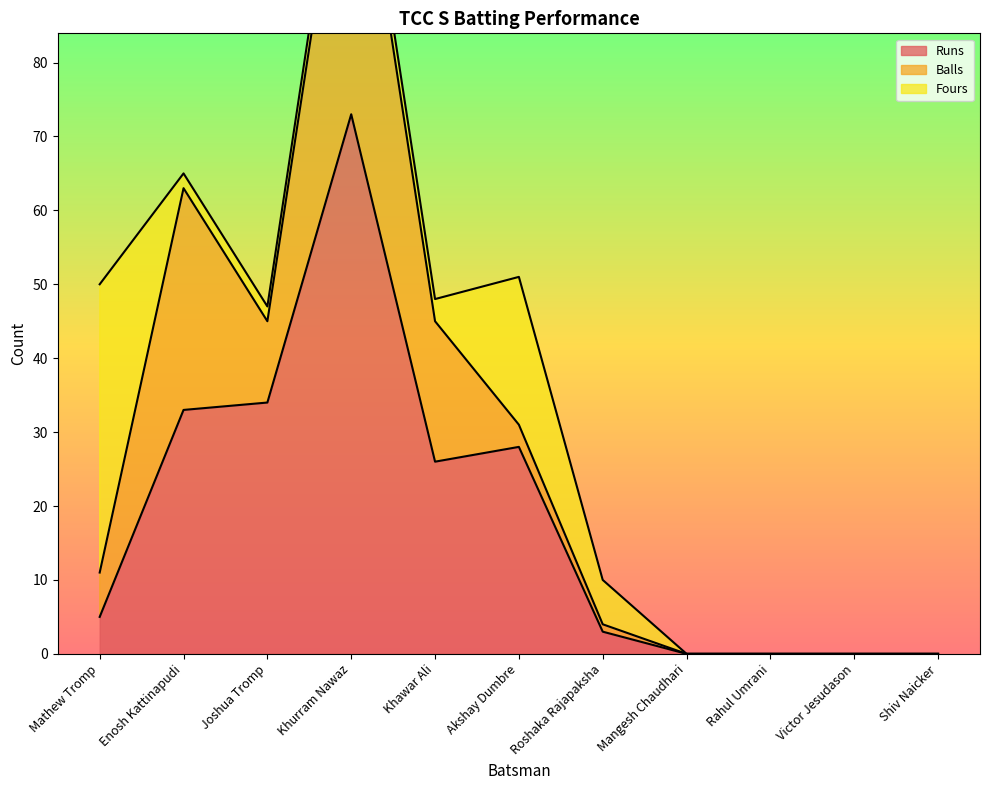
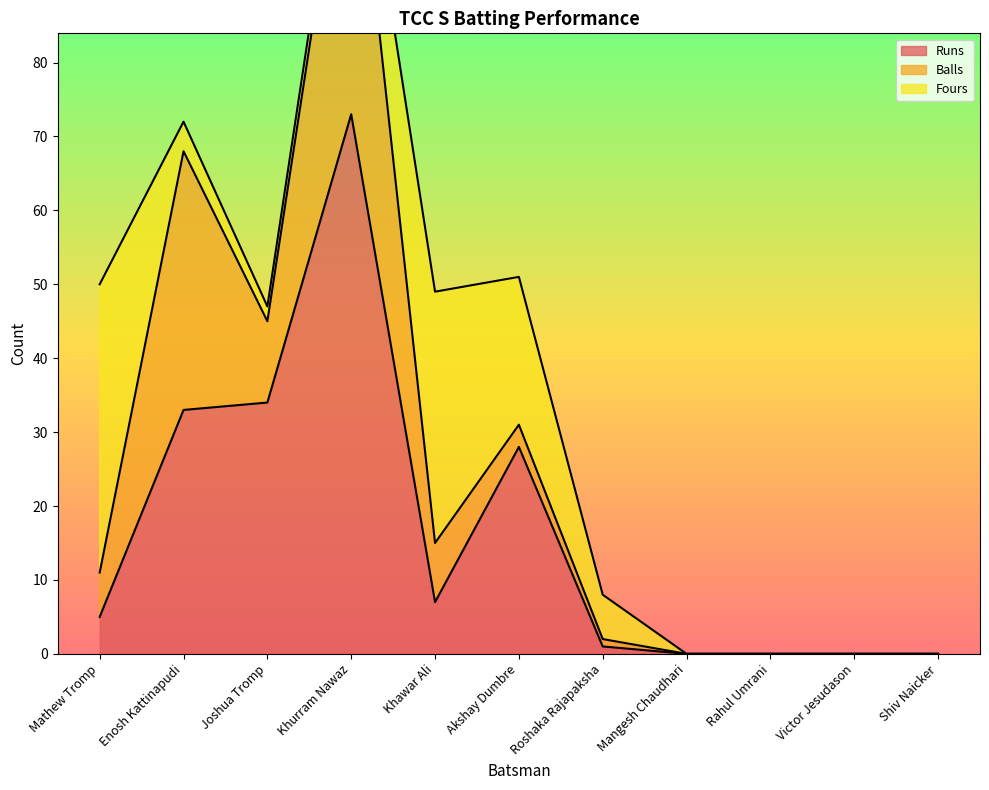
Balls, Enosh Kattinapudi: 30 -> 35
Fours, Enosh Kattinapudi: 2 -> 4
Runs, Khawar Ali: 26 -> 7
Balls, Khawar Ali: 19 -> 8
Fours, Khawar Ali: 3 -> 34
Runs, Roshaka Rajapaksha: 3 -> 1
